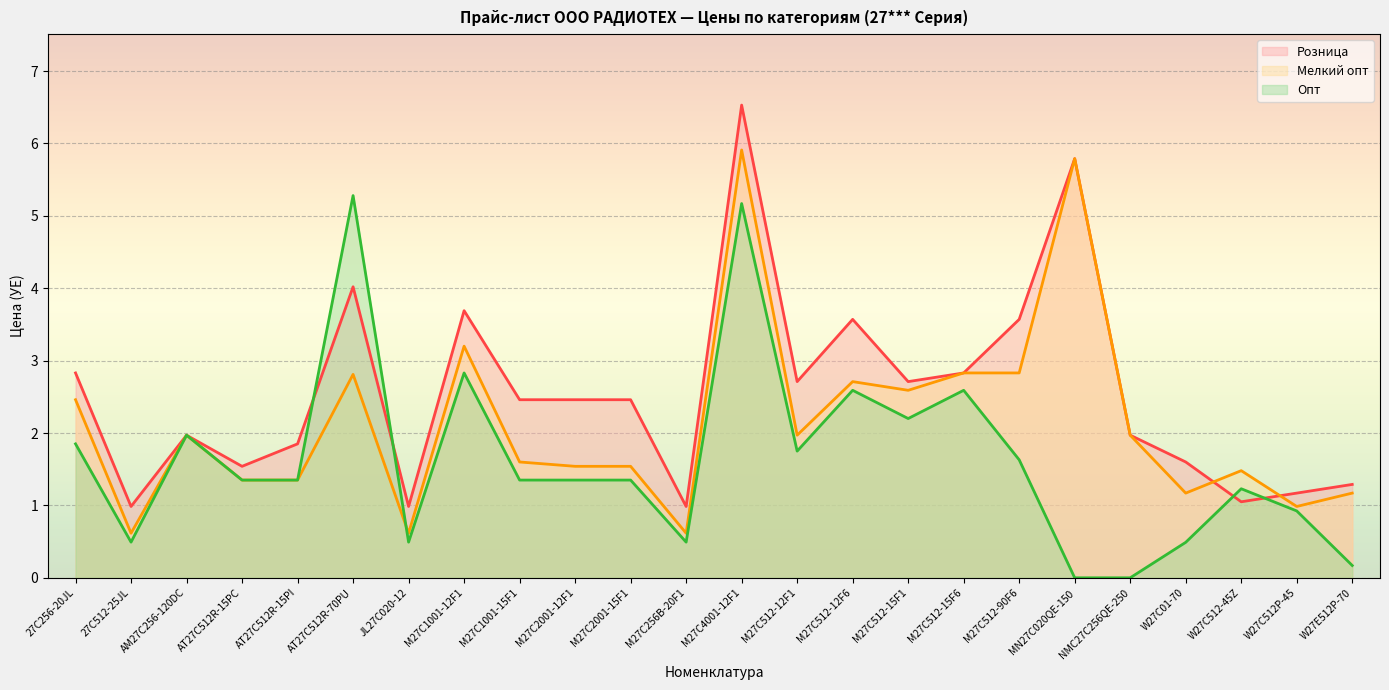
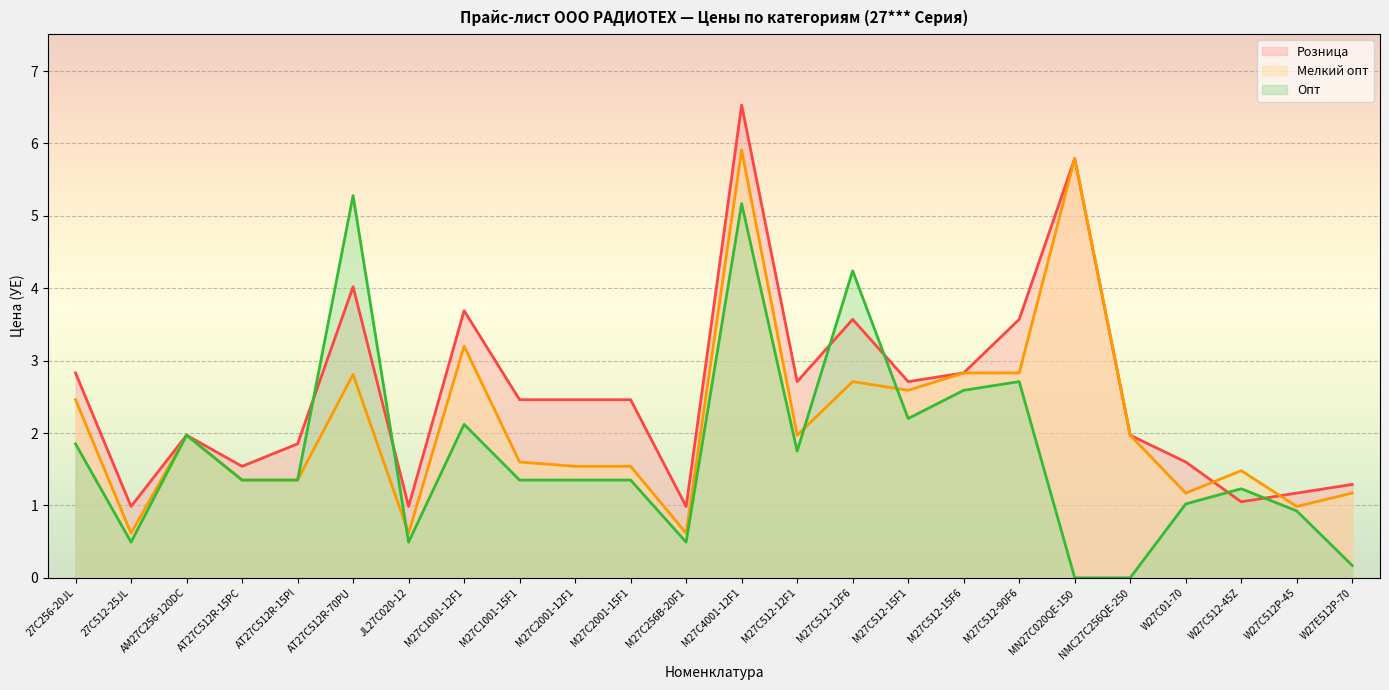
Опт, M27C1001-12F1: 2.8 -> 2.1
Опт, M27C512-12F6: 2.6 -> 4.2
Опт, M27C512-90F6: 1.6 -> 2.7
Опт, W27C01-70: 0.5 -> 1.0
